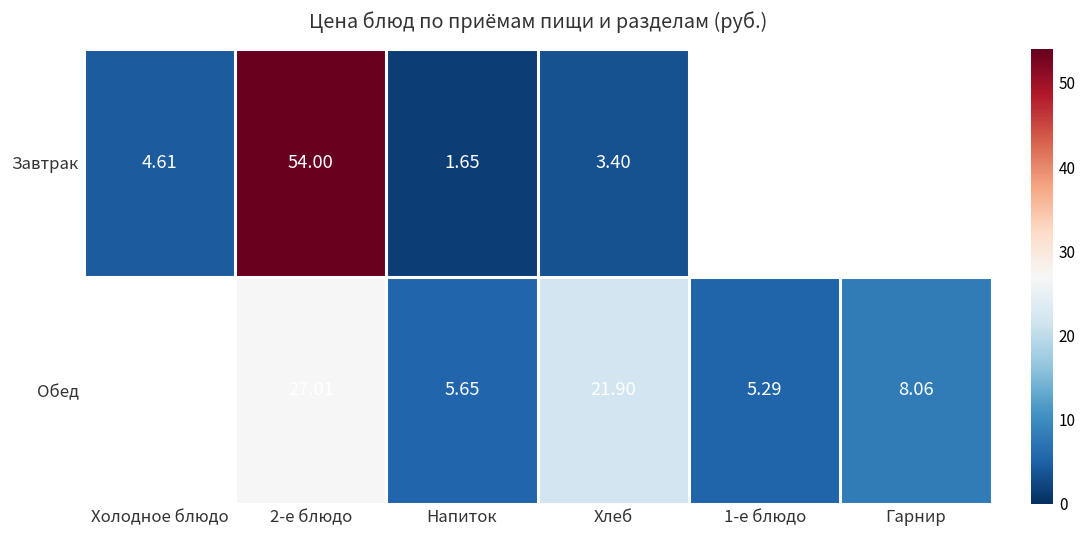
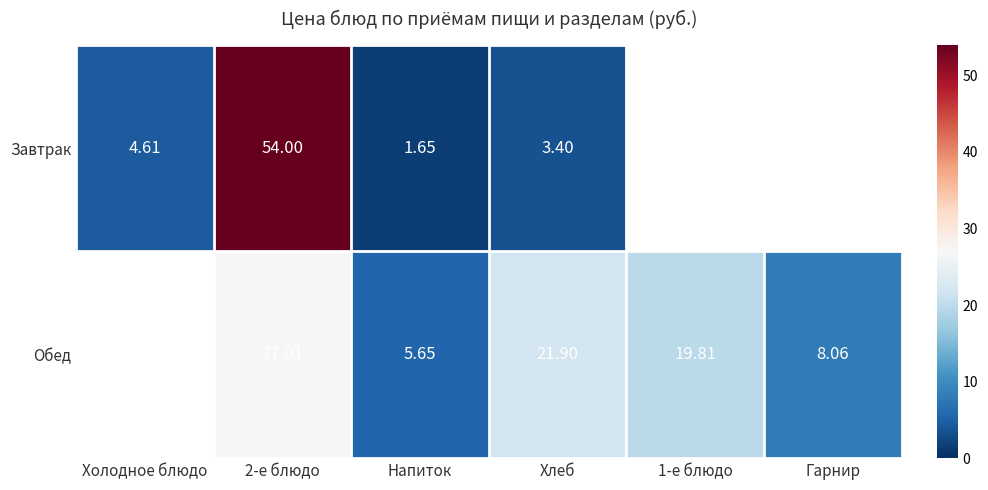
Обед, 1-е блюдо: 5.29 -> 19.81
